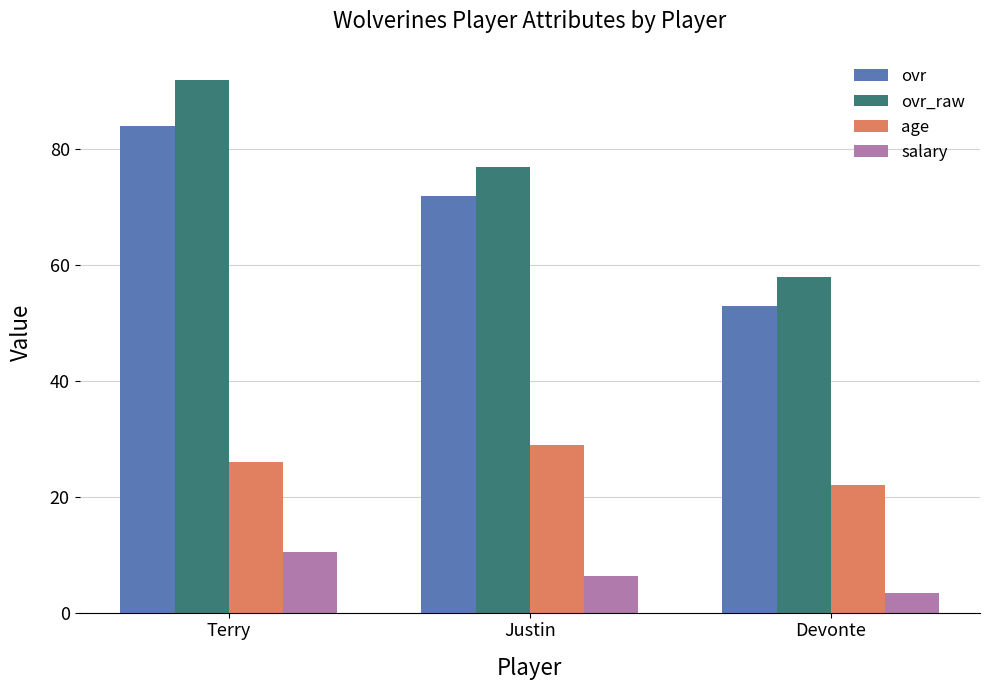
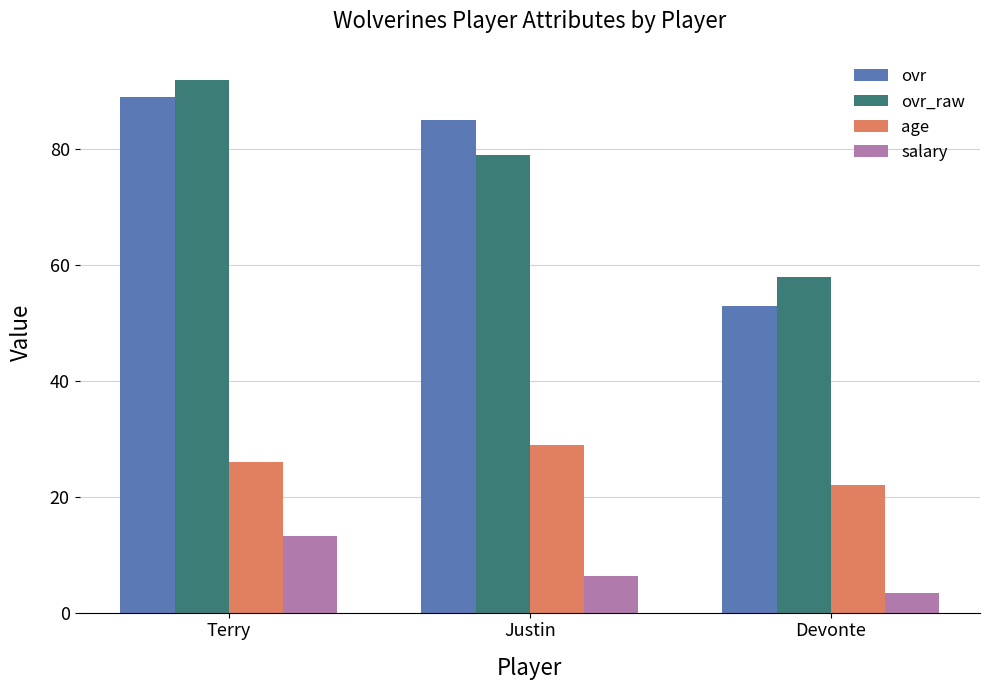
ovr, Terry: 84 -> 89
salary, Terry: 10 -> 13
ovr, Justin: 72 -> 85
ovr_raw, Justin: 77 -> 79
